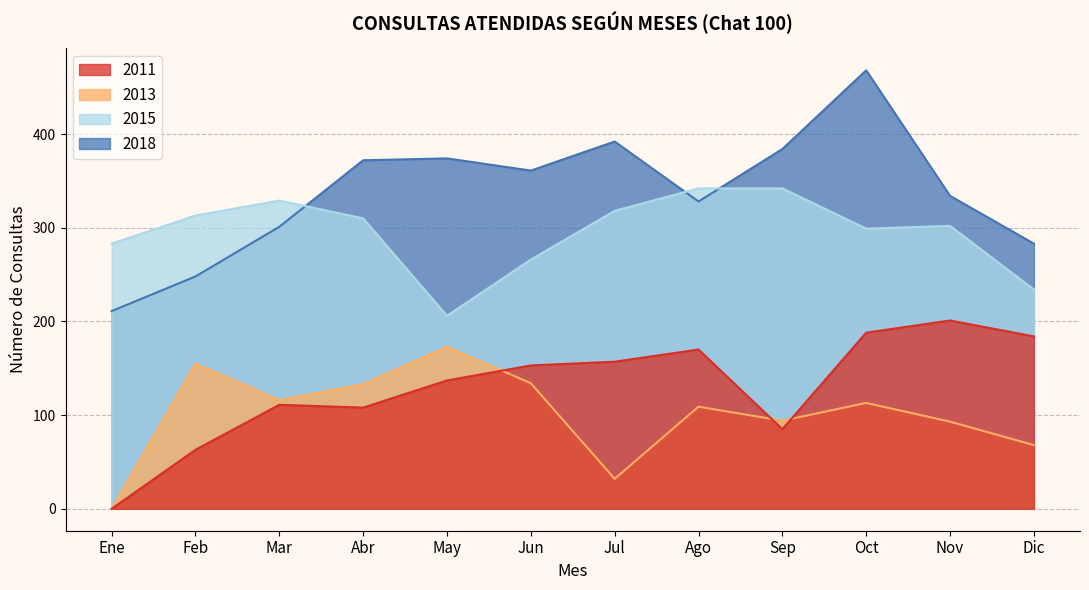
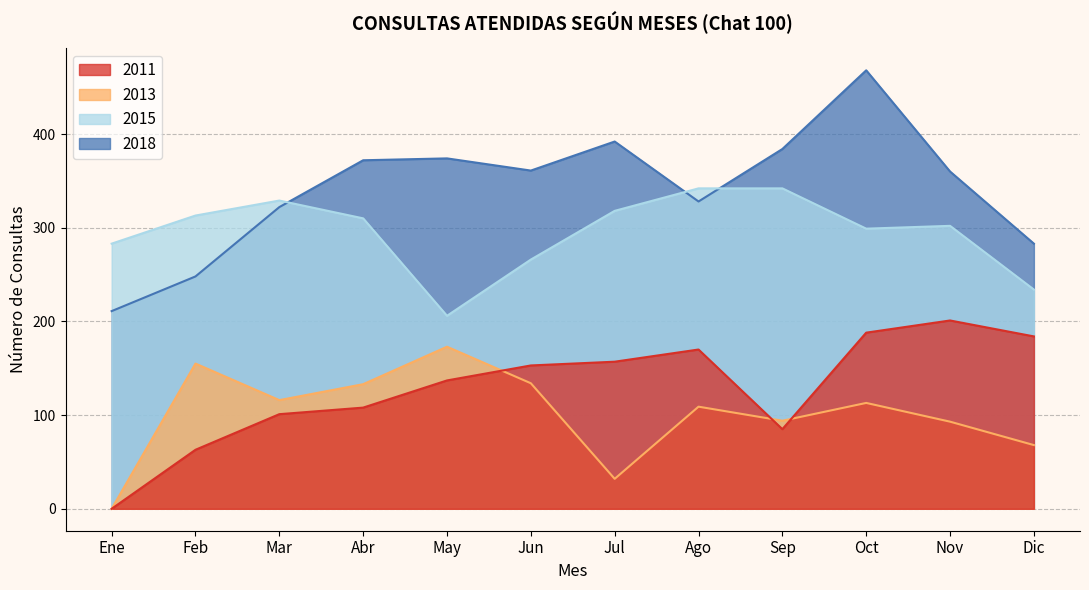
2018, Mar: 300 -> 320
2011, Mar: 110 -> 100
2018, Nov: 330 -> 360
